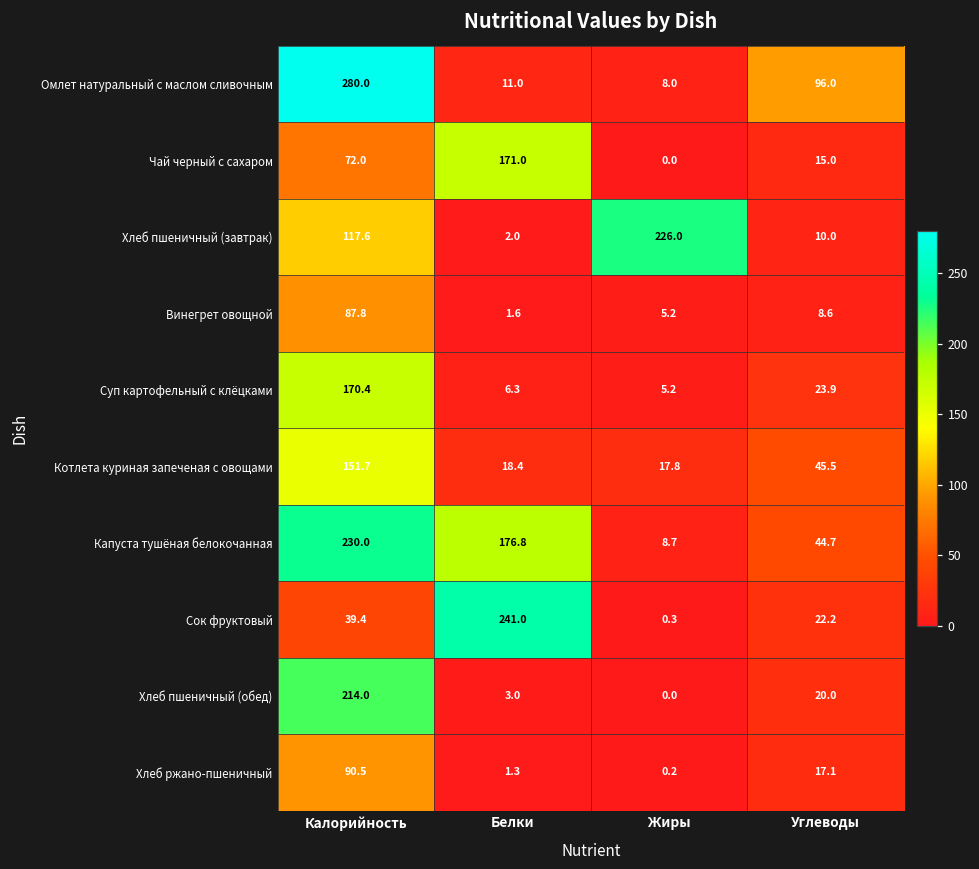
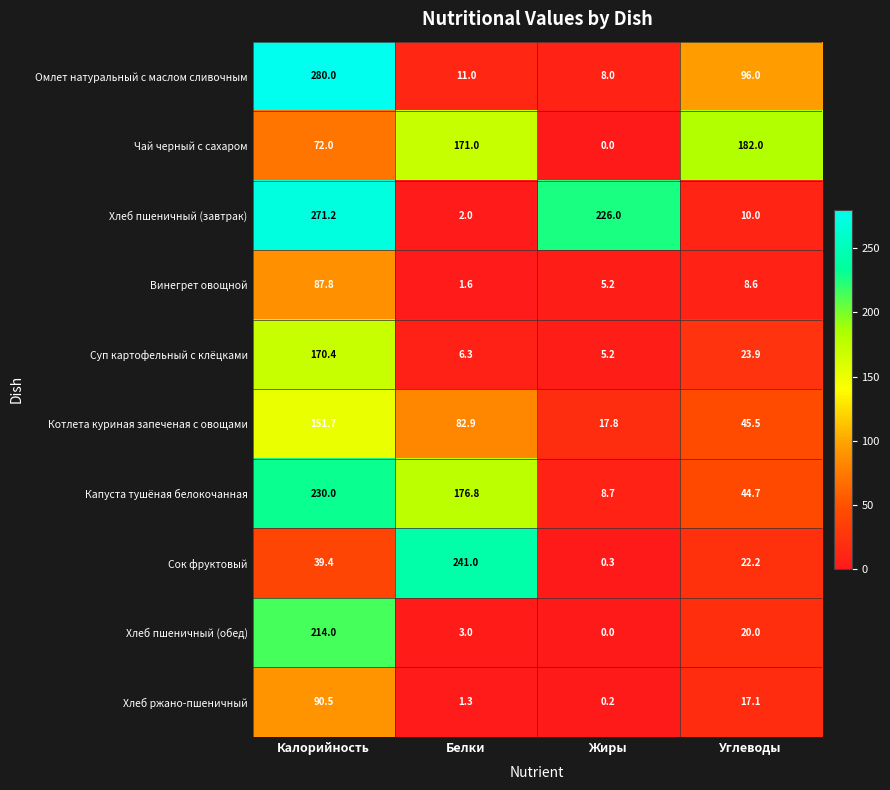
Чай черный с сахаром, Углеводы: 15.0 -> 182.0
Хлеб пшеничный (завтрак), Калорийность: 117.6 -> 271.2
Котлета куриная запеченая с овощами, Белки: 18.4 -> 82.9
